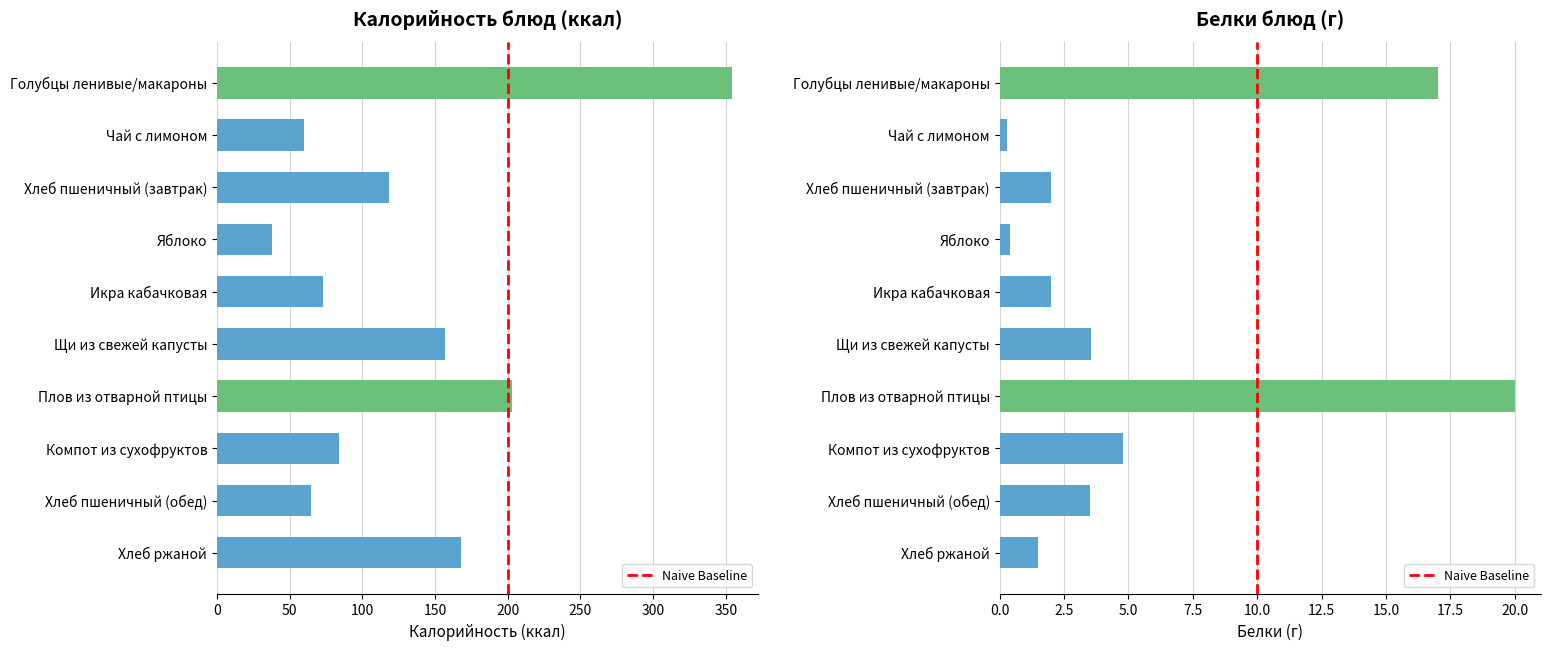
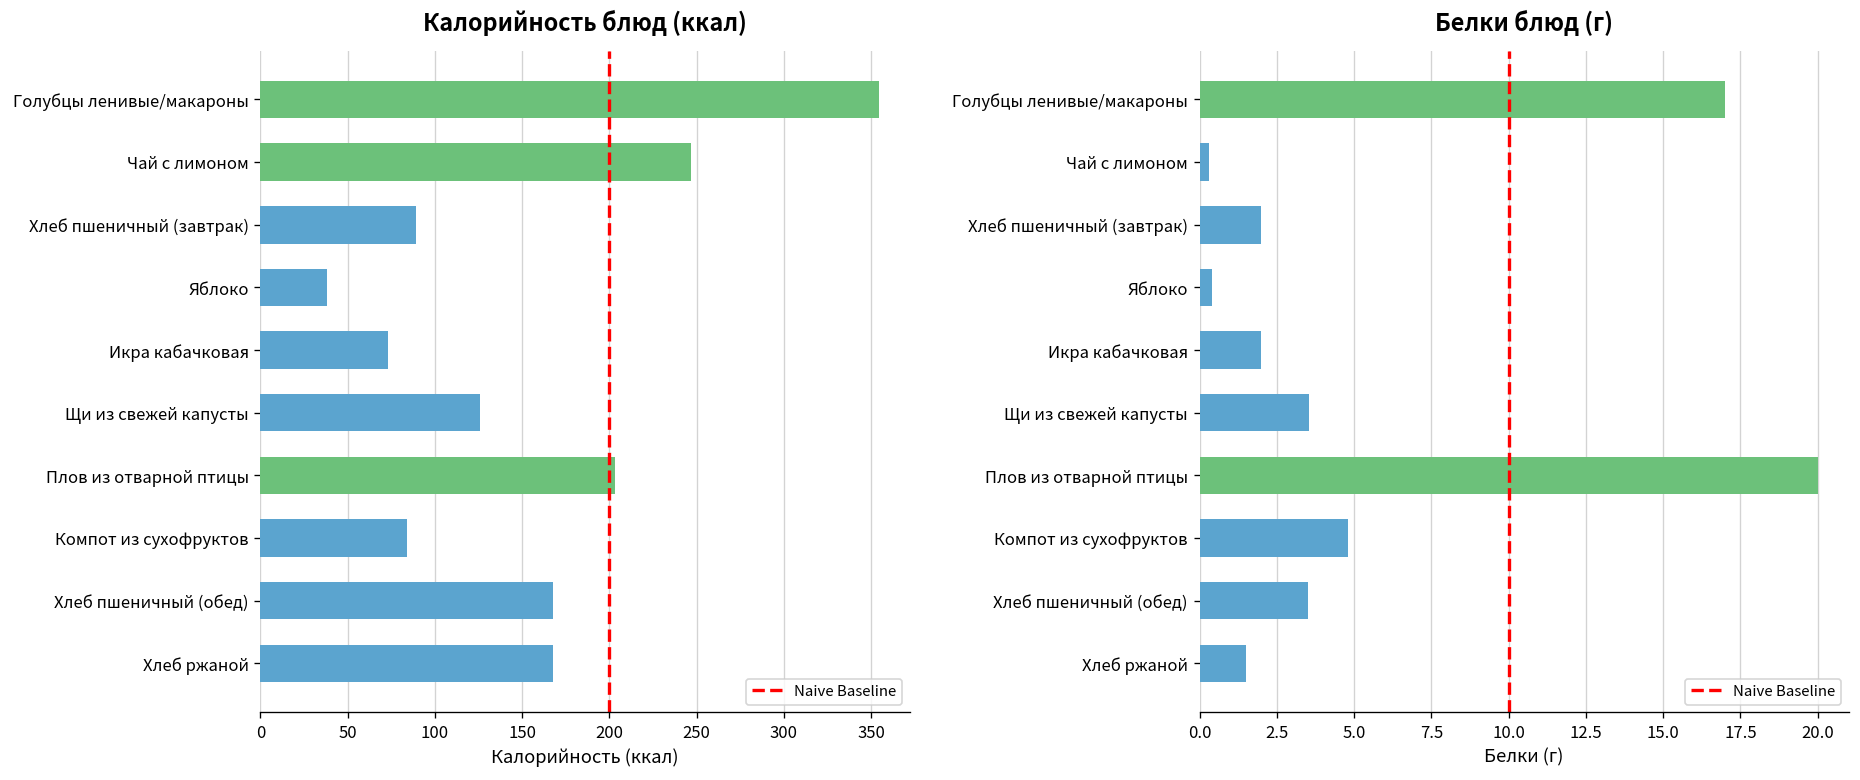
Калорийность блюд (ккал), Чай с лимоном: 60 -> 247
Калорийность блюд (ккал), Хлеб пшеничный (завтрак): 118 -> 89
Калорийность блюд (ккал), Щи из свежей капусты: 157 -> 126
Калорийность блюд (ккал), Хлеб пшеничный (обед): 65 -> 168
